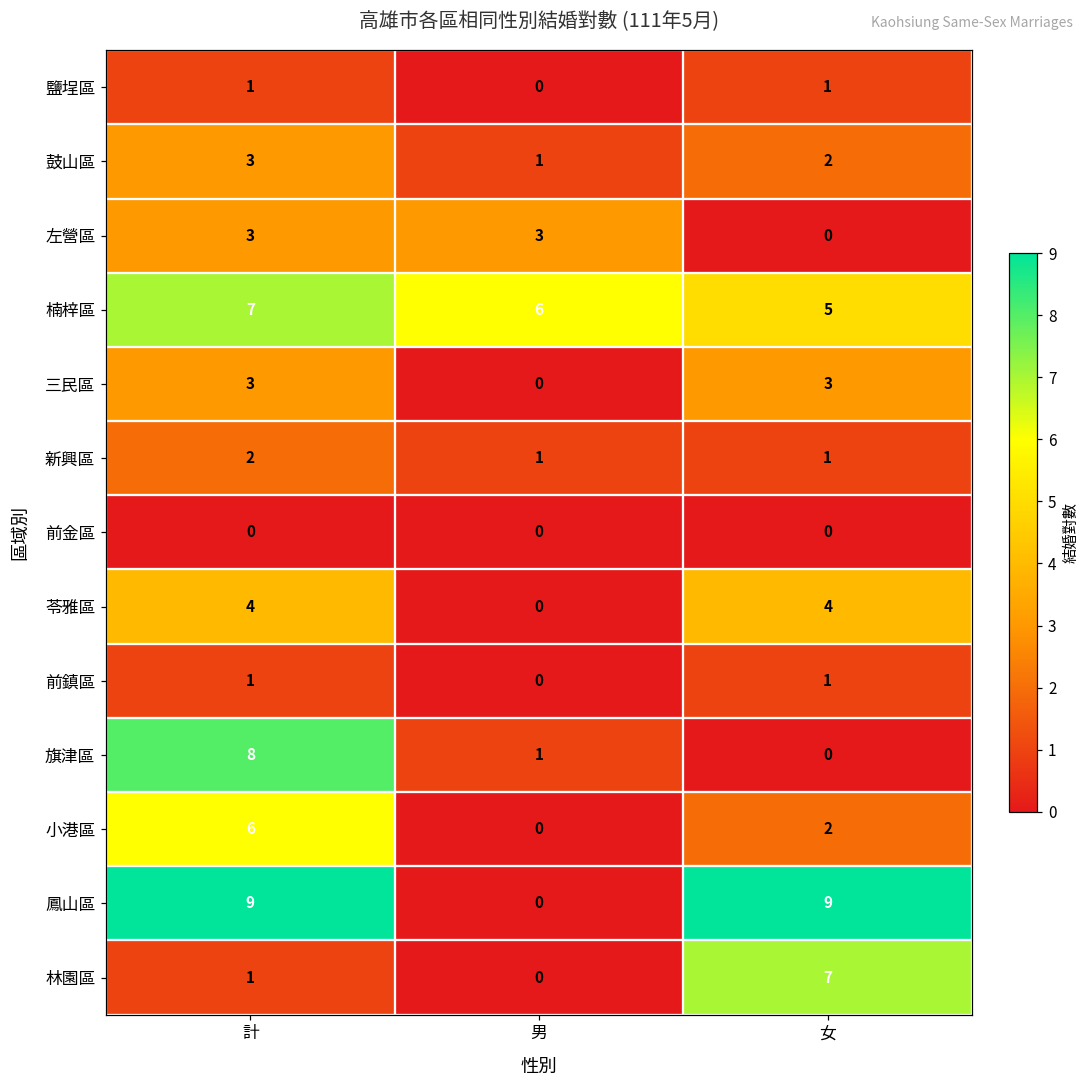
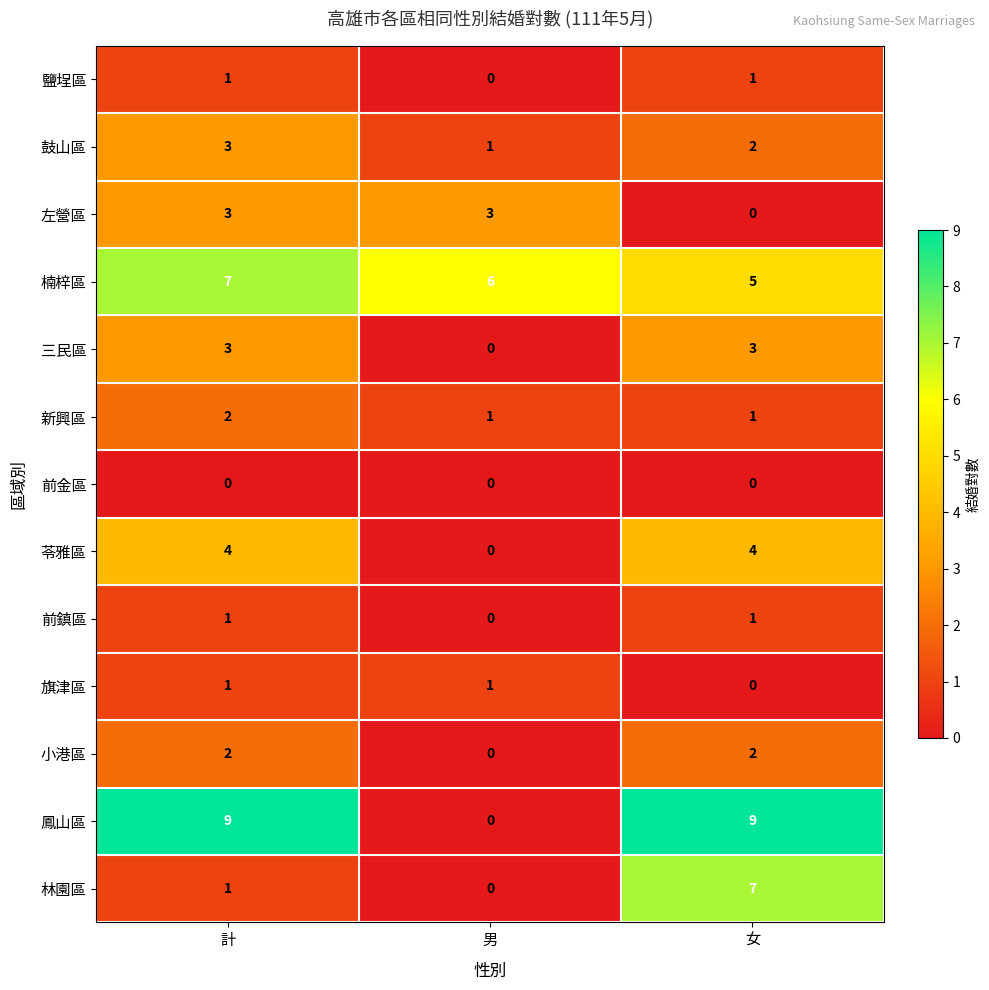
旗津區, 計: 8 -> 1
小港區, 計: 6 -> 2
